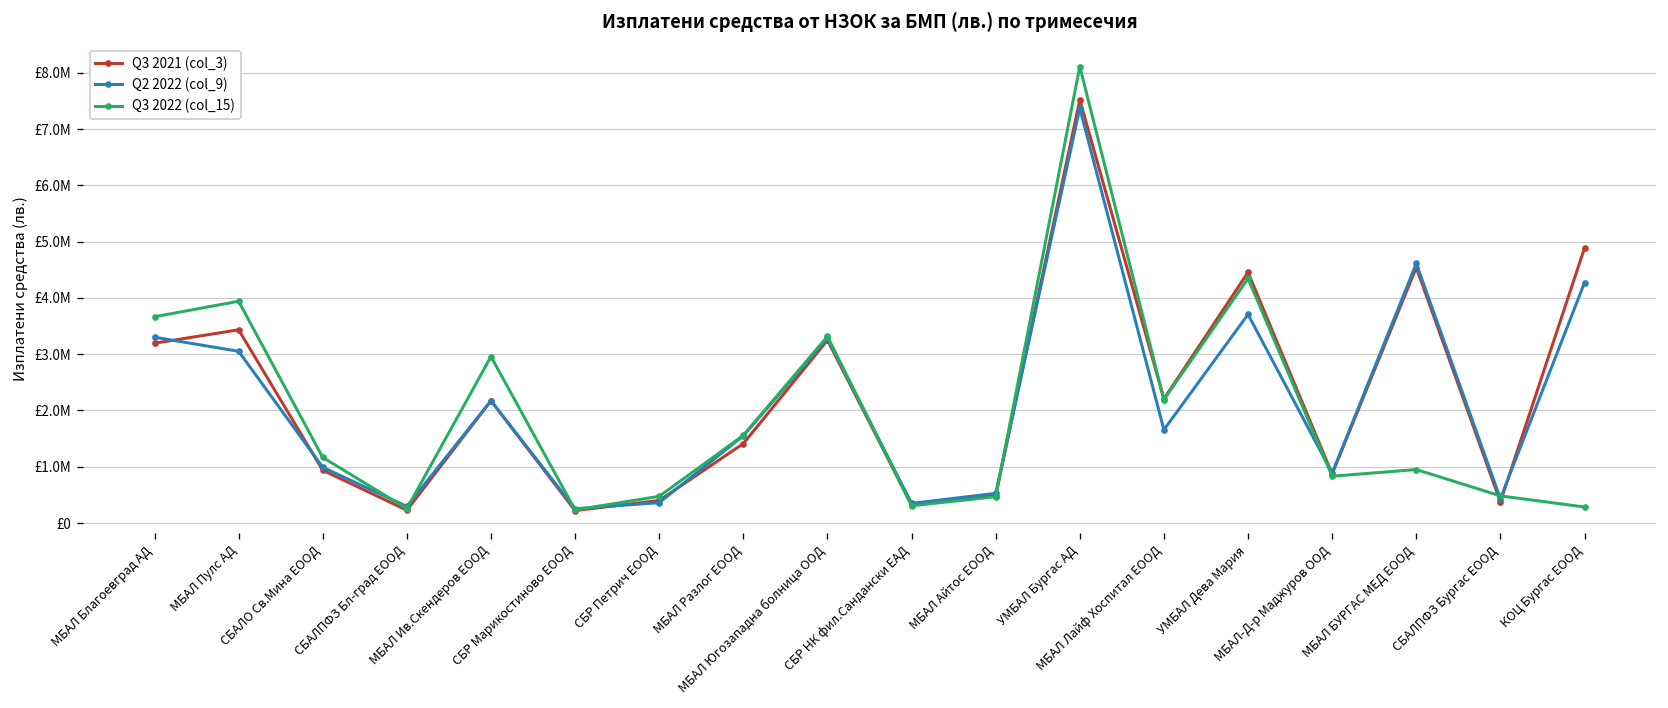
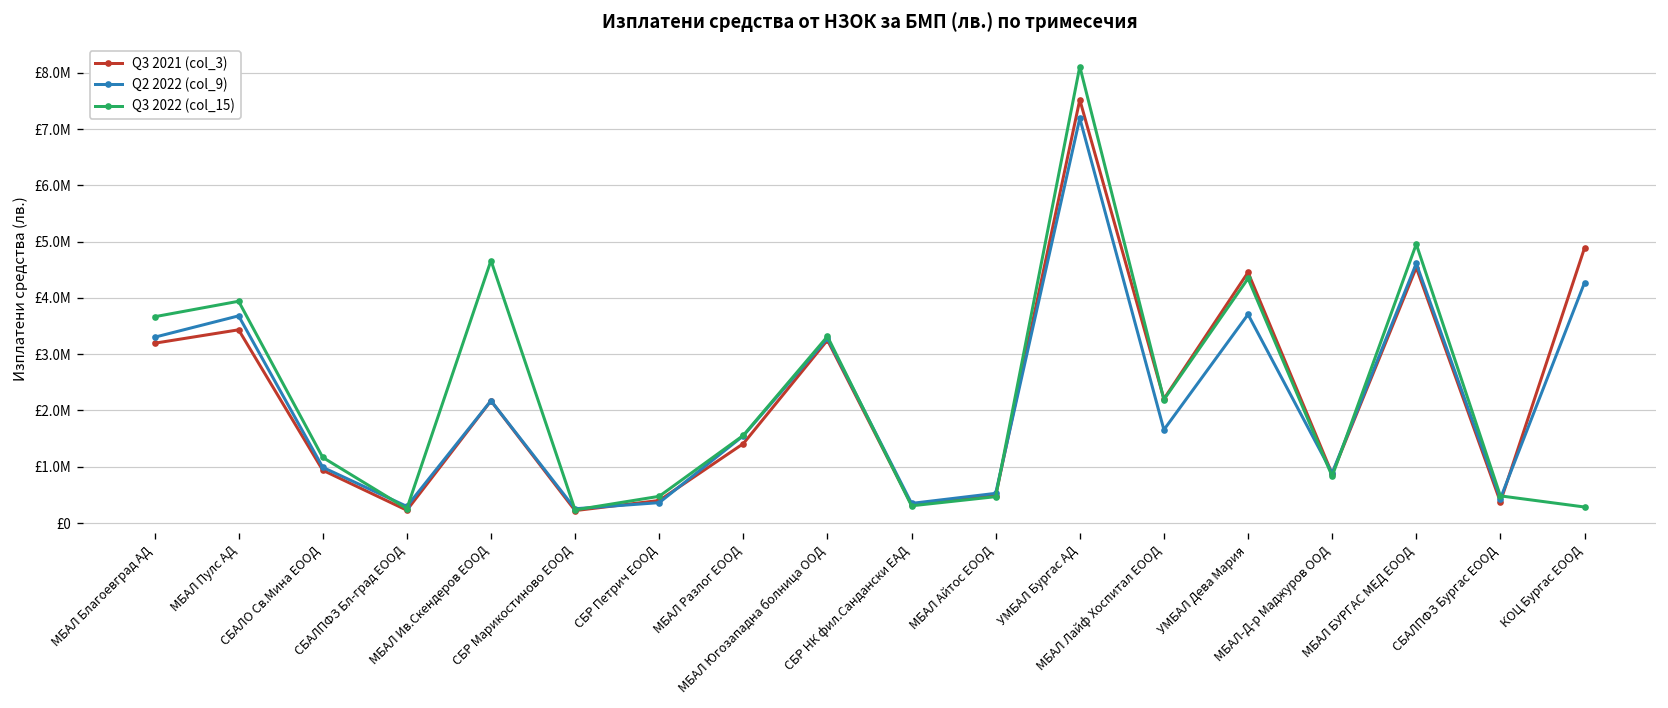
Q2 2022 (col_9), МБАЛ Пулс АД: £3100000 -> £3700000
Q3 2022 (col_15), МБАЛ Ив.Скендеров ЕООД: £3000000 -> £4700000
Q2 2022 (col_9), УМБАЛ Бургас АД: £7400000 -> £7200000
Q3 2022 (col_15), МБАЛ БУРГАС МЕД ЕООД: £1000000 -> £5000000
